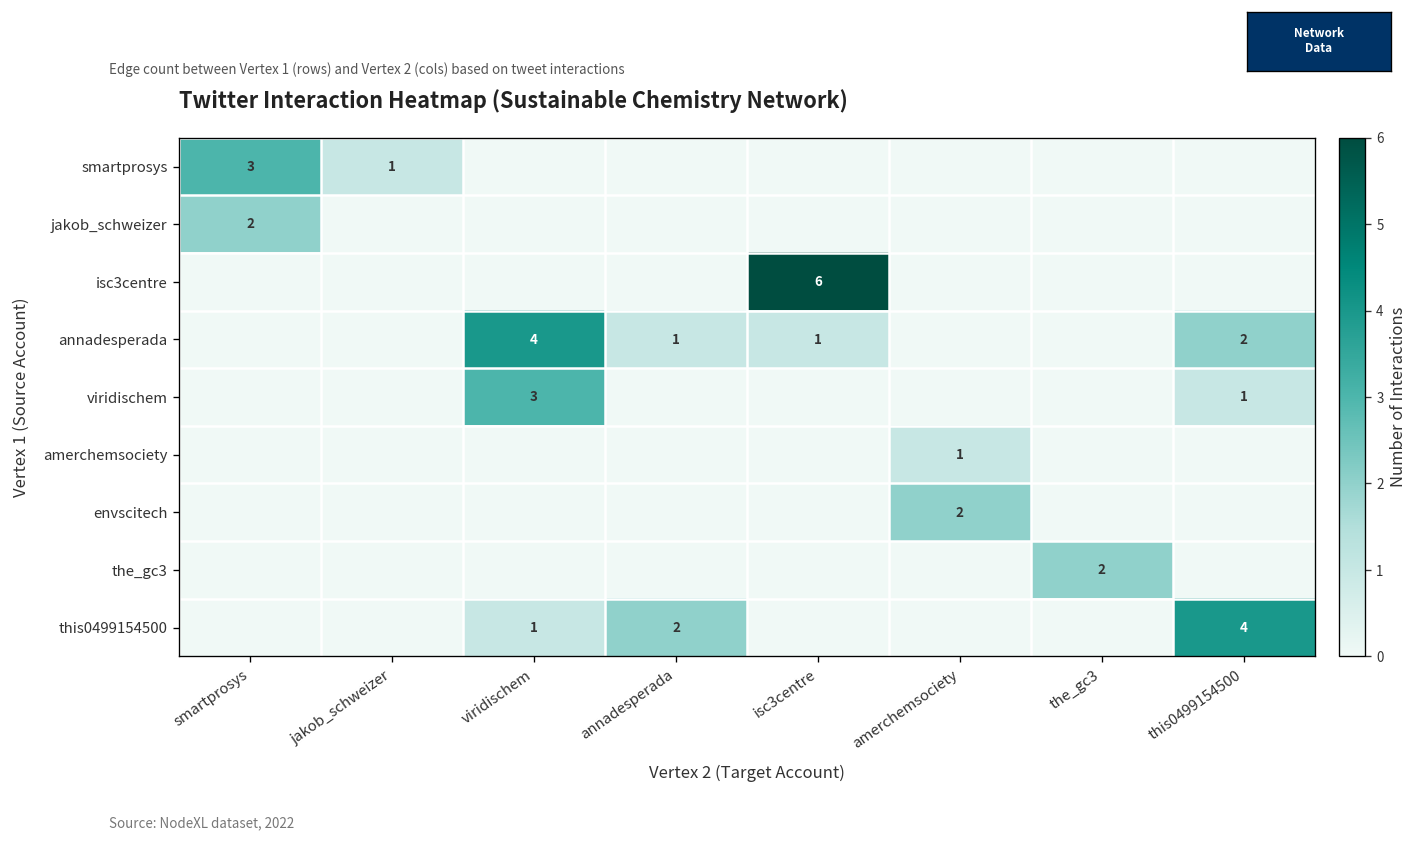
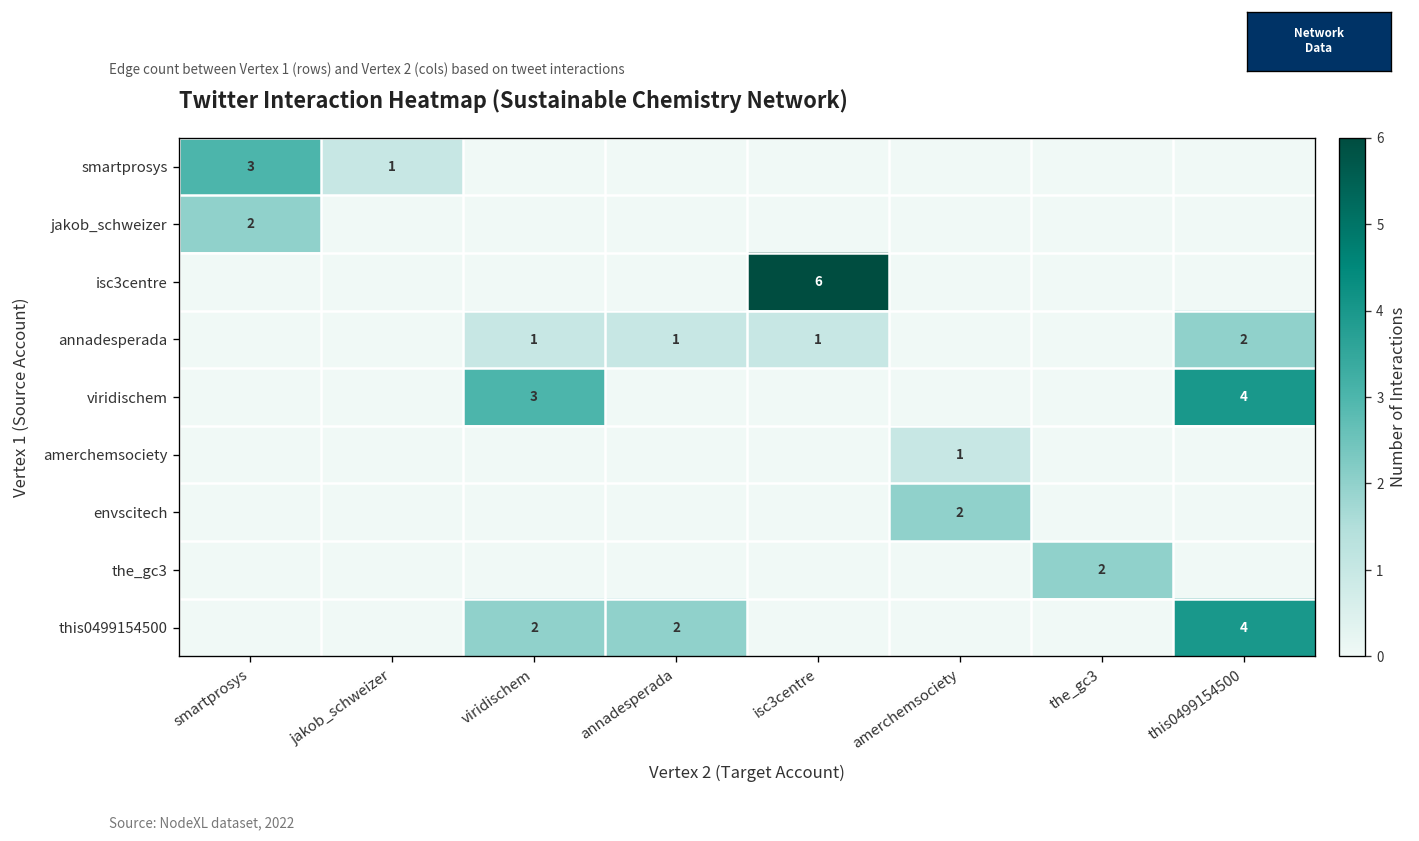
annadesperada, viridischem: 4 -> 1
viridischem, this0499154500: 1 -> 4
this0499154500, viridischem: 1 -> 2
